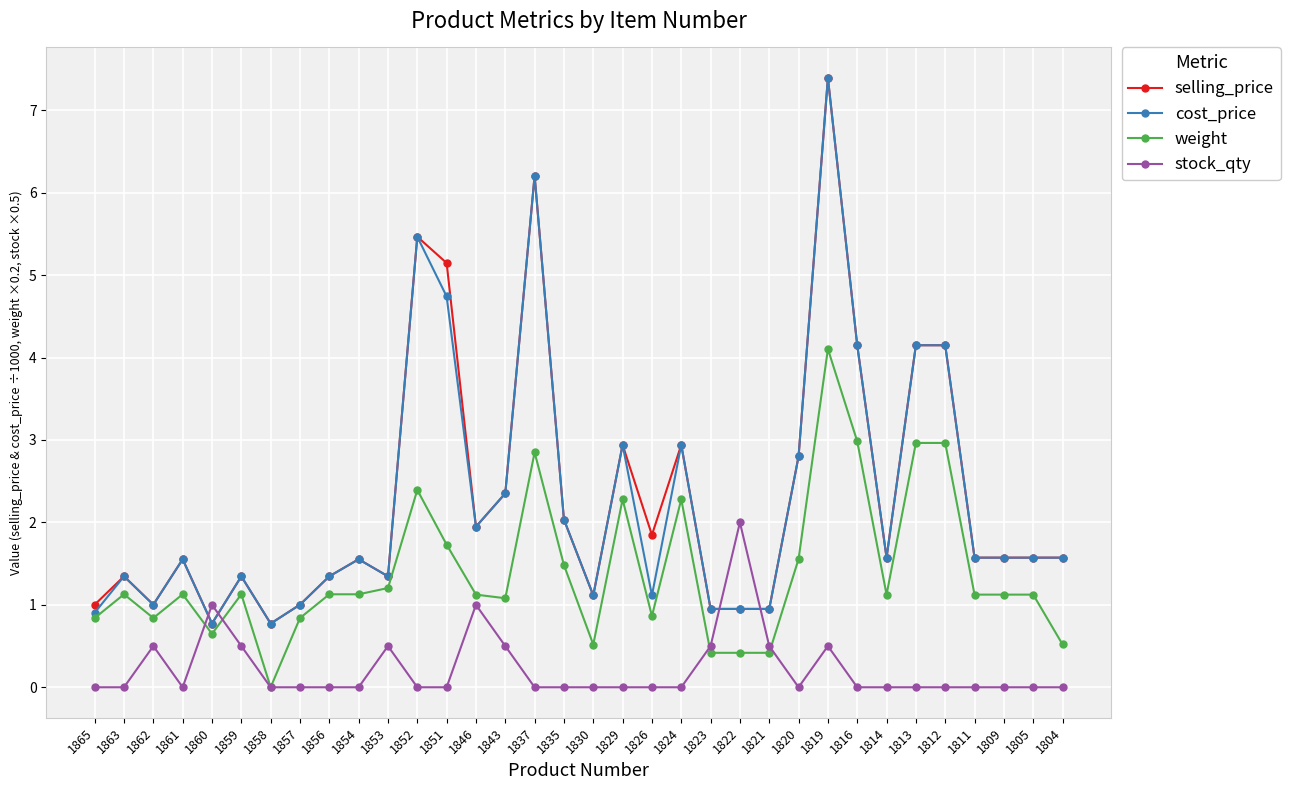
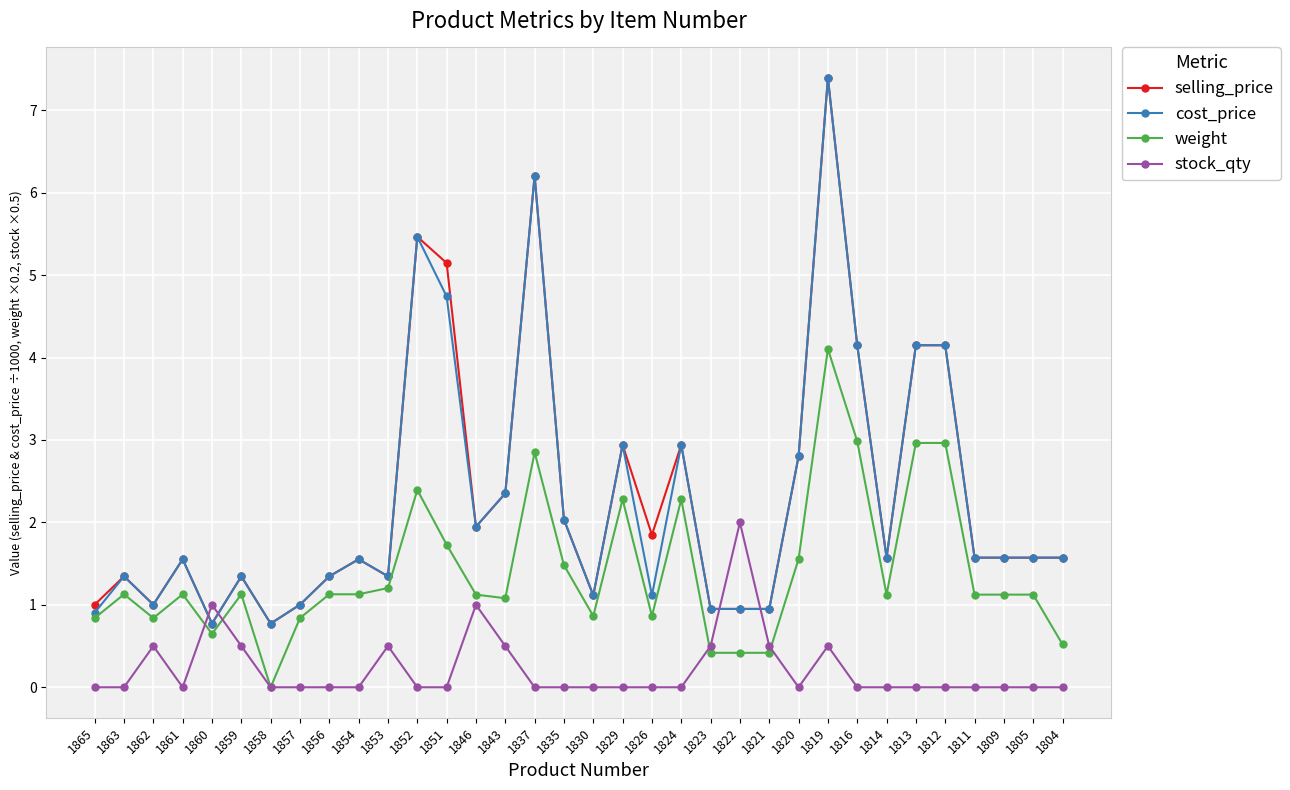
weight, 1830: 0.5 -> 0.9
